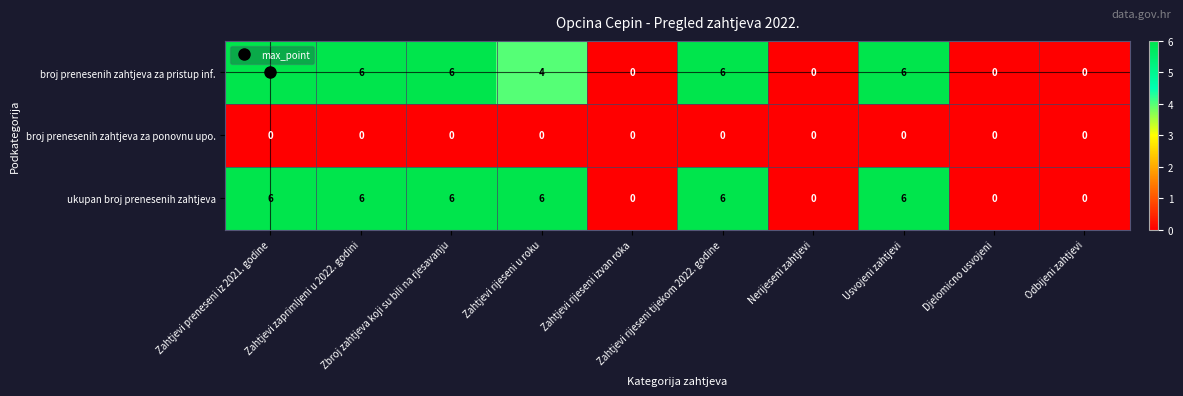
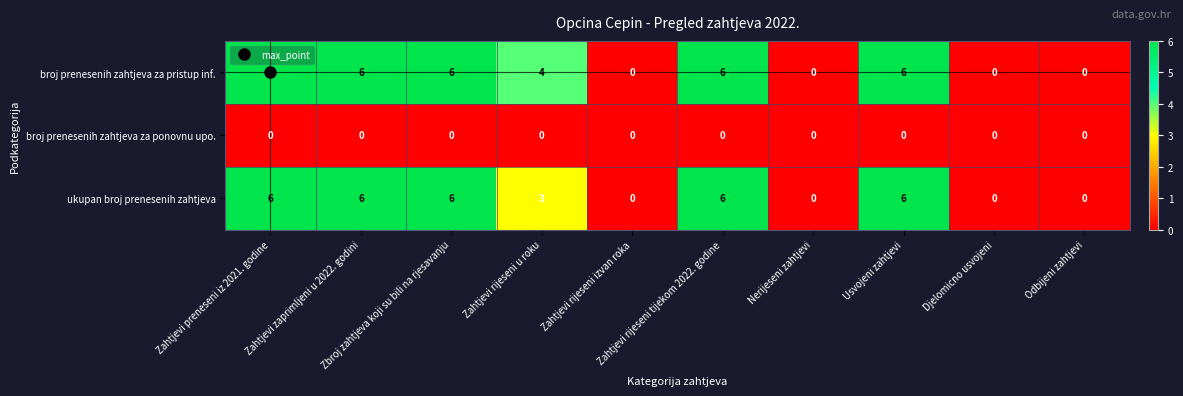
ukupan broj prenesenih zahtjeva, Zahtjevi rijeseni u roku: 6 -> 3
